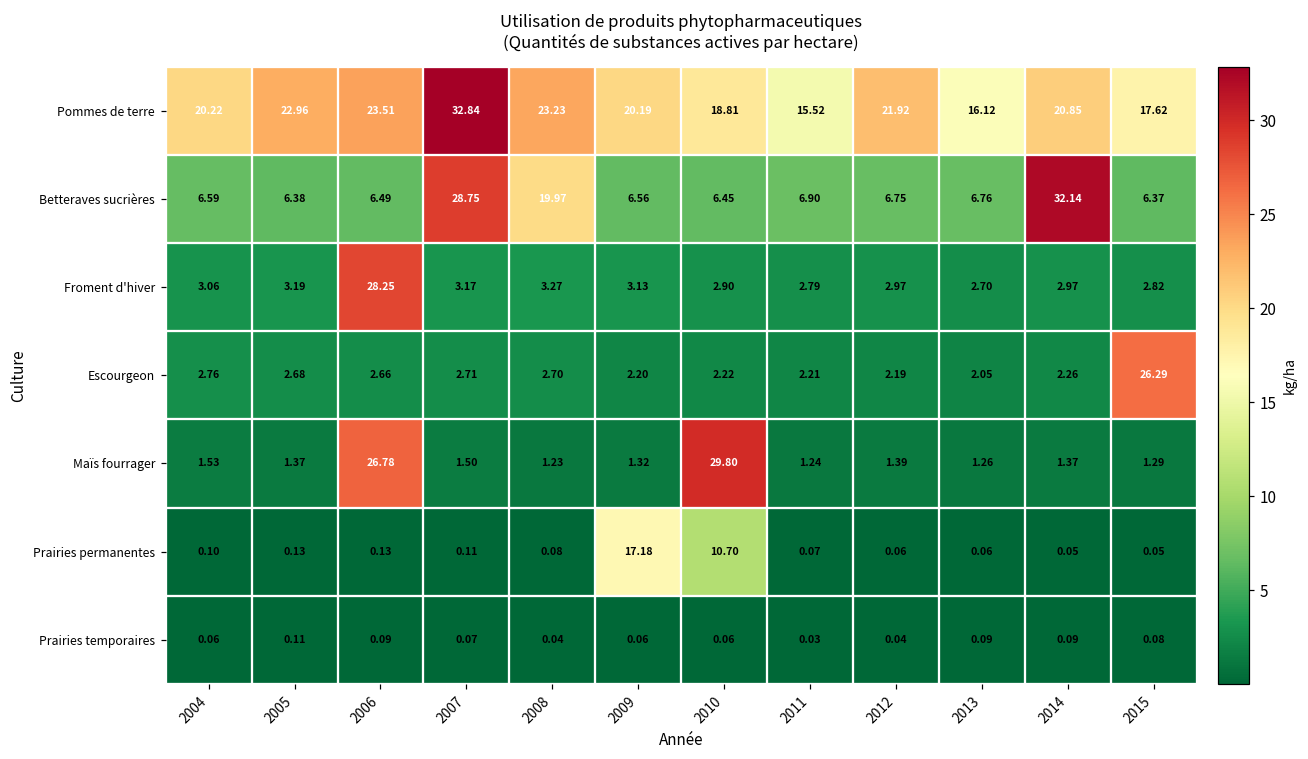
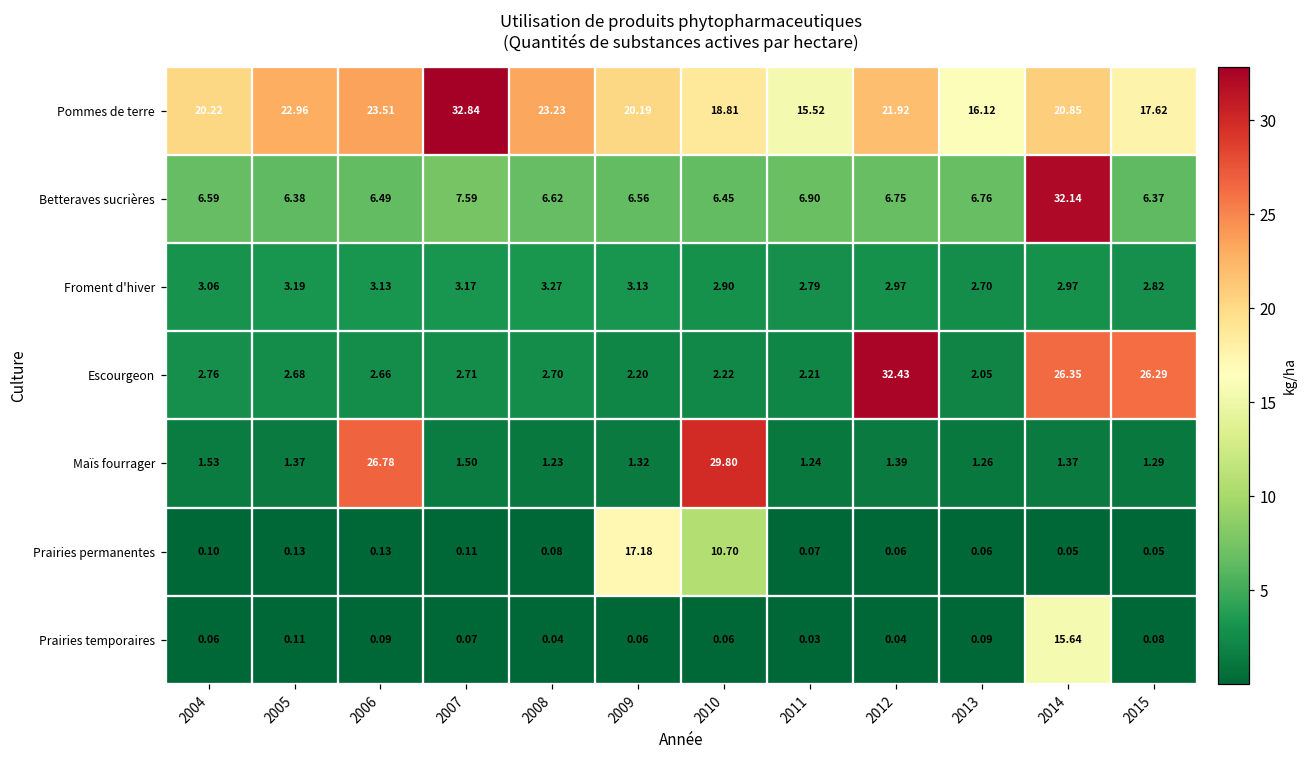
Betteraves sucrières, 2007: 28.75 -> 7.59
Betteraves sucrières, 2008: 19.97 -> 6.62
Froment d'hiver, 2006: 28.25 -> 3.13
Escourgeon, 2012: 2.19 -> 32.43
Escourgeon, 2014: 2.26 -> 26.35
Prairies temporaires, 2014: 0.09 -> 15.64
